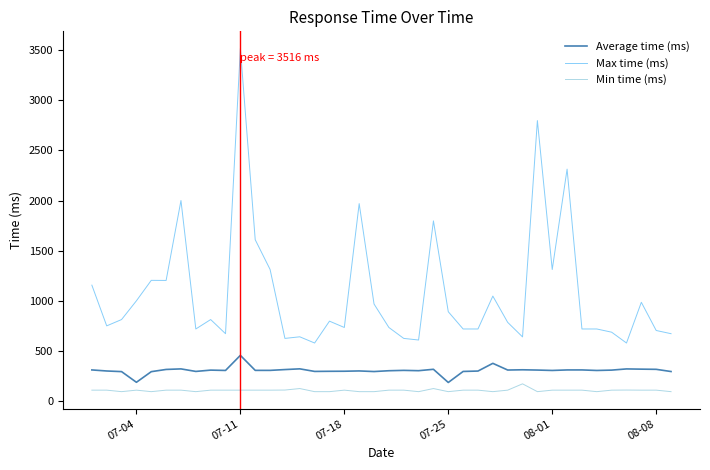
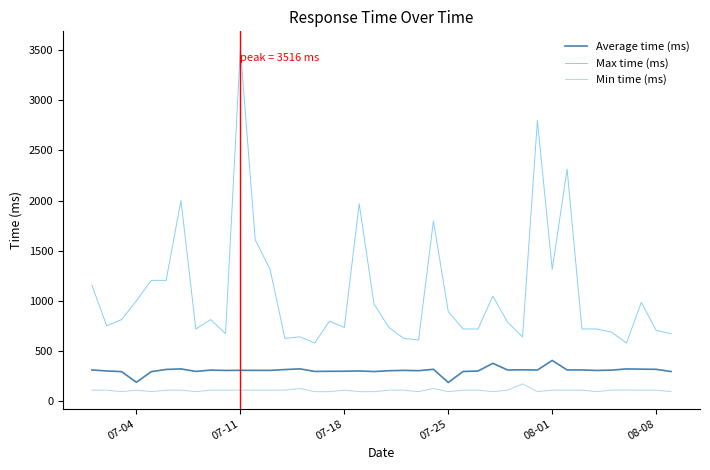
Average time (ms), 07-11: 460 -> 310
Average time (ms), 08-01: 310 -> 410
